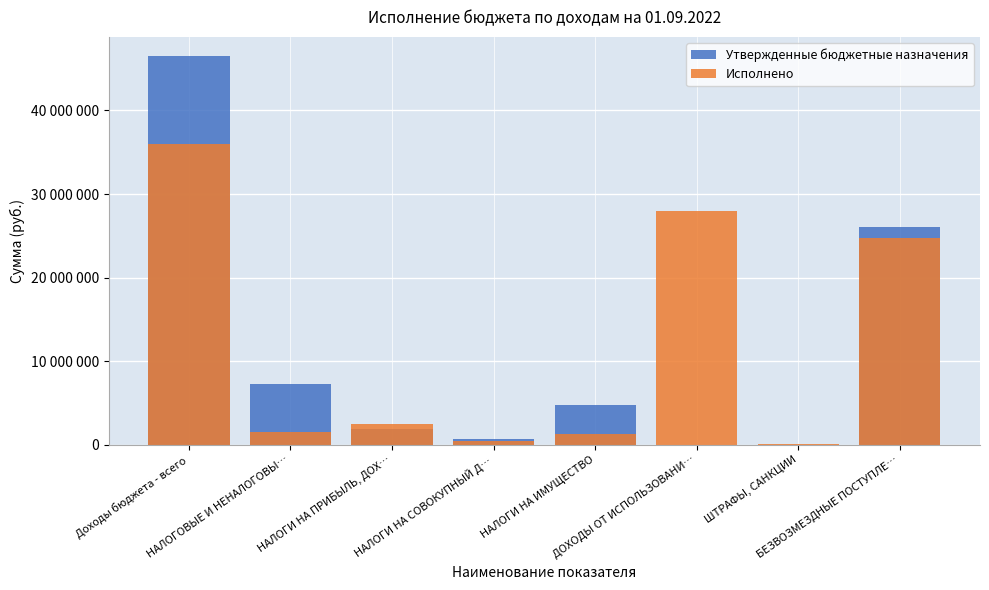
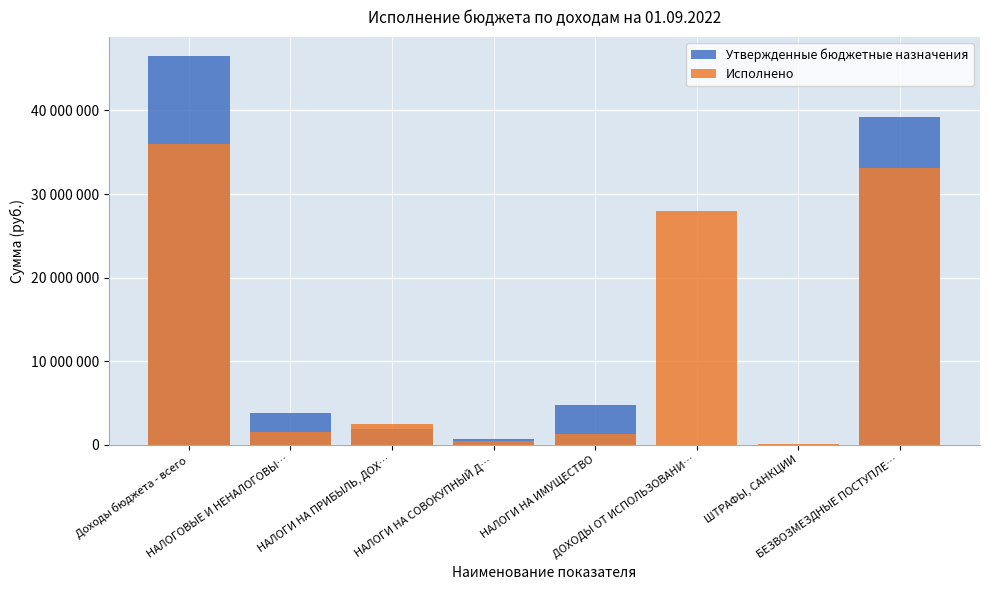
Утвержденные бюджетные назначения, НАЛОГОВЫЕ И НЕНАЛОГОВЫ…: 7000000 -> 4000000
Утвержденные бюджетные назначения, БЕЗВОЗМЕЗДНЫЕ ПОСТУПЛЕ…: 26000000 -> 39000000
Исполнено, БЕЗВОЗМЕЗДНЫЕ ПОСТУПЛЕ…: 25000000 -> 33000000
